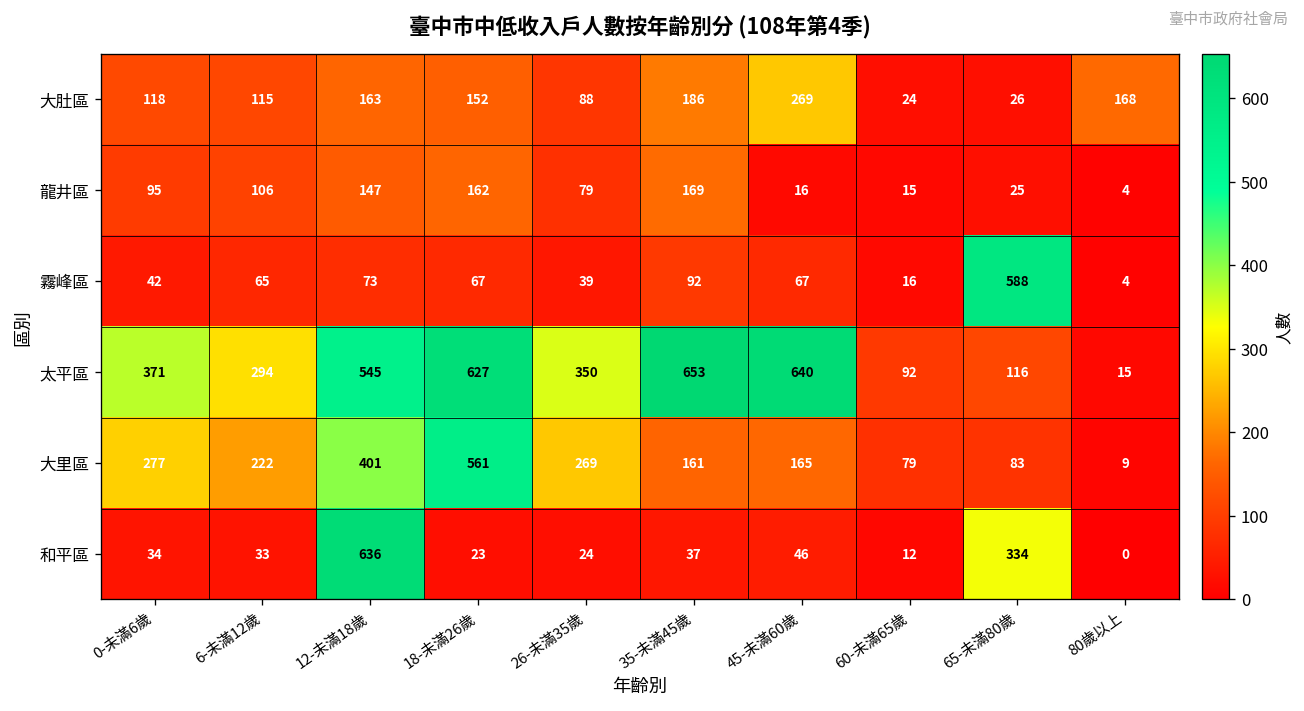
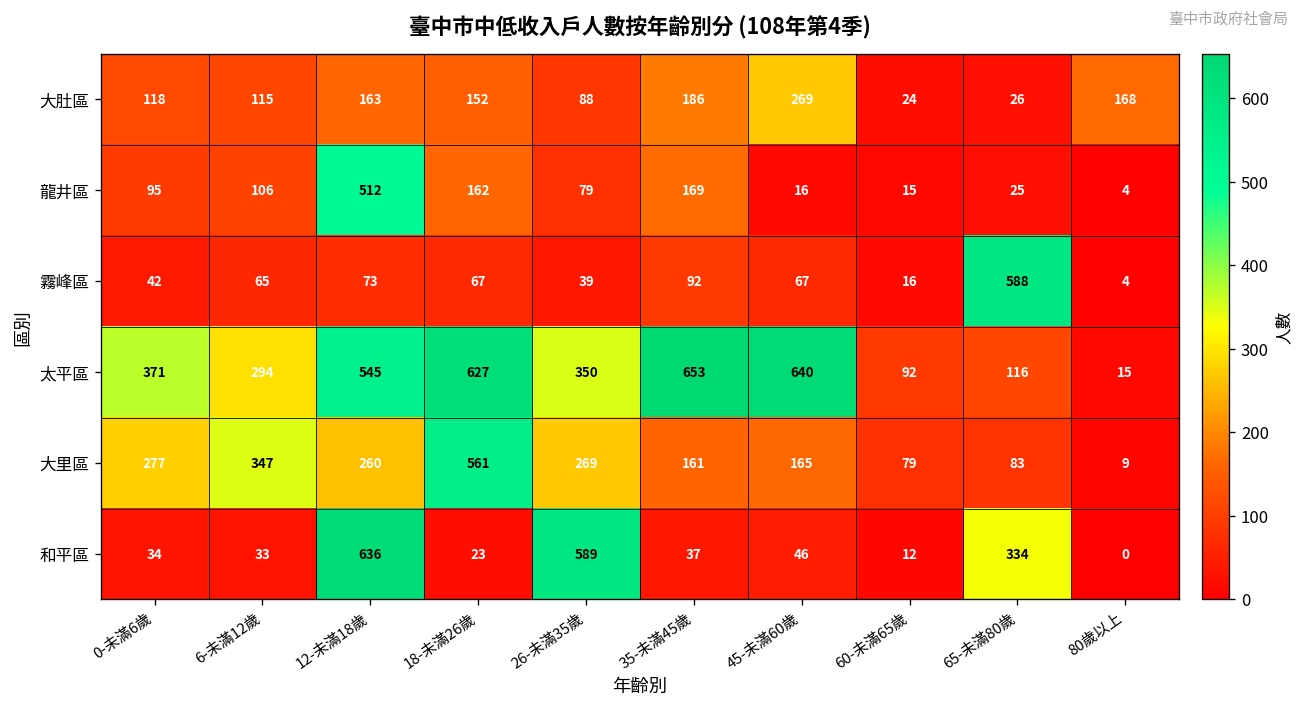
龍井區, 12-未滿18歲: 147 -> 512
大里區, 6-未滿12歲: 222 -> 347
大里區, 12-未滿18歲: 401 -> 260
和平區, 26-未滿35歲: 24 -> 589
